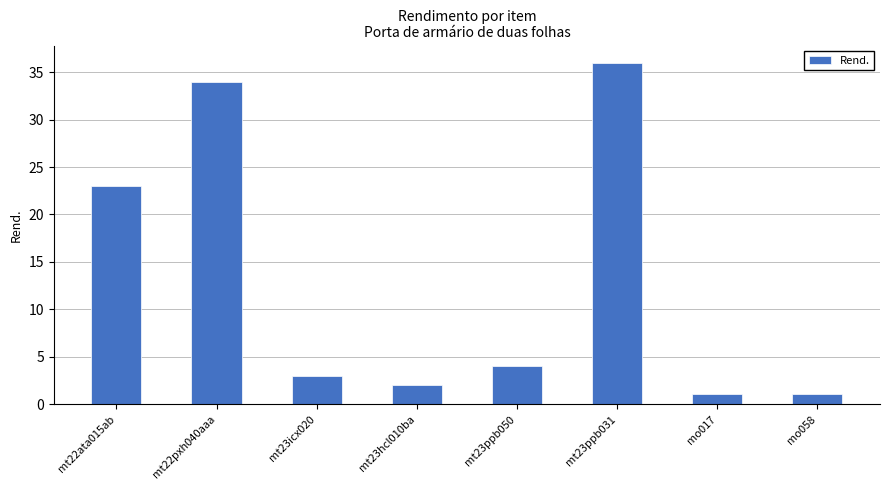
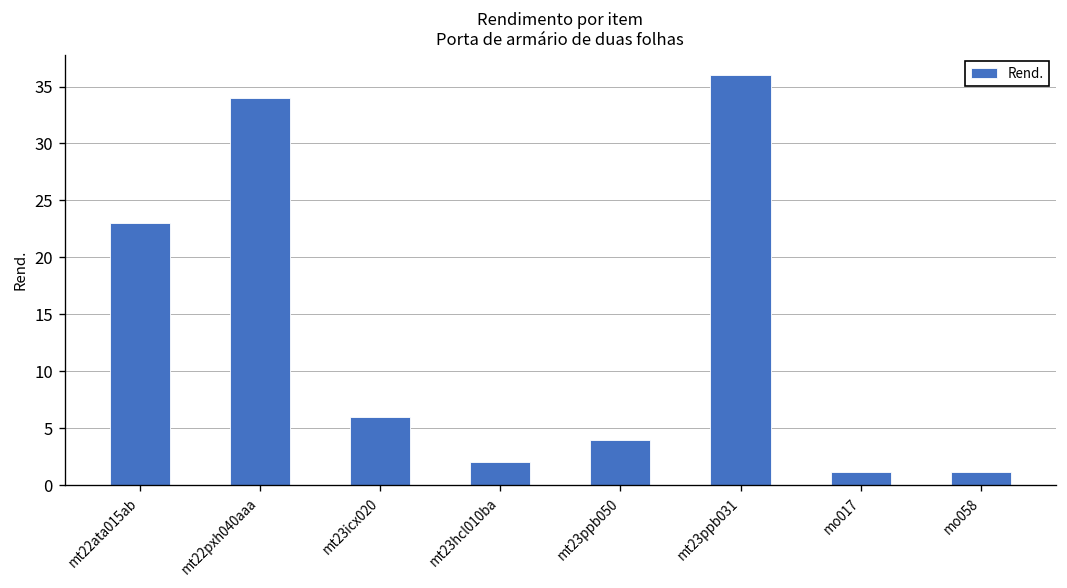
mt23icx020: 3 -> 6
